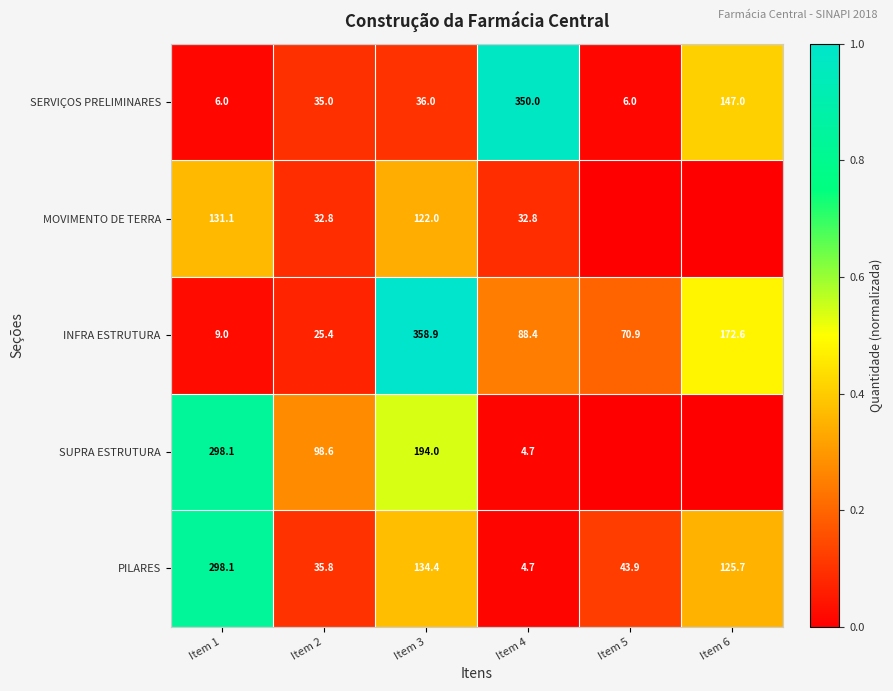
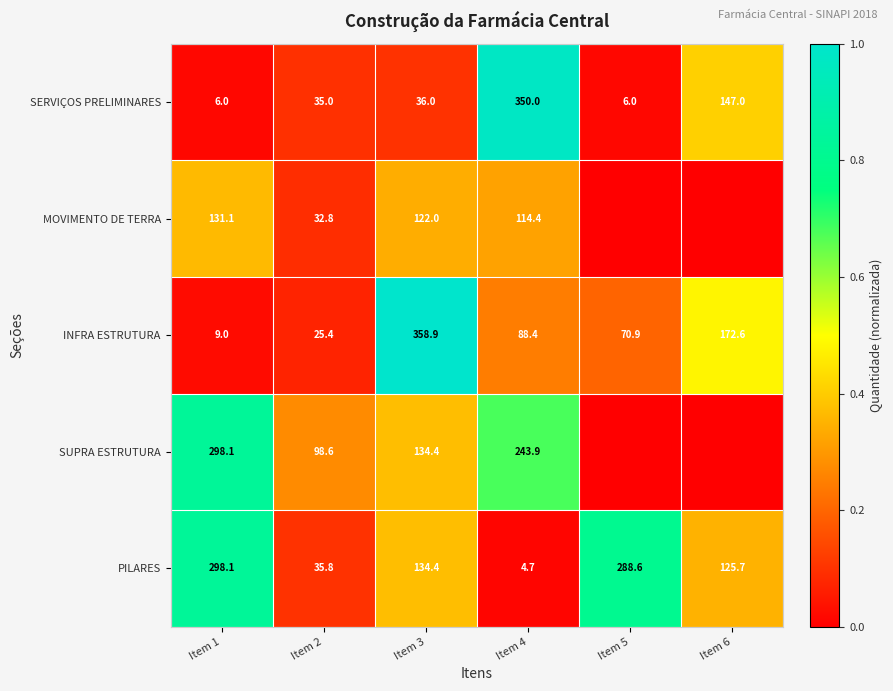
MOVIMENTO DE TERRA, Item 4: 32.8 -> 114.4
SUPRA ESTRUTURA, Item 3: 194.0 -> 134.4
SUPRA ESTRUTURA, Item 4: 4.7 -> 243.9
PILARES, Item 5: 43.9 -> 288.6
